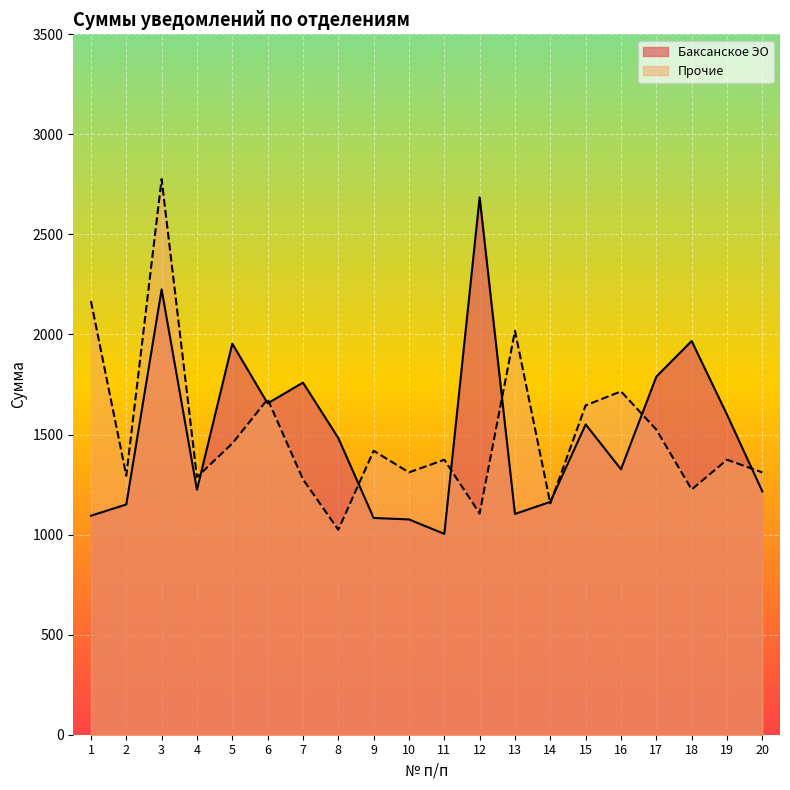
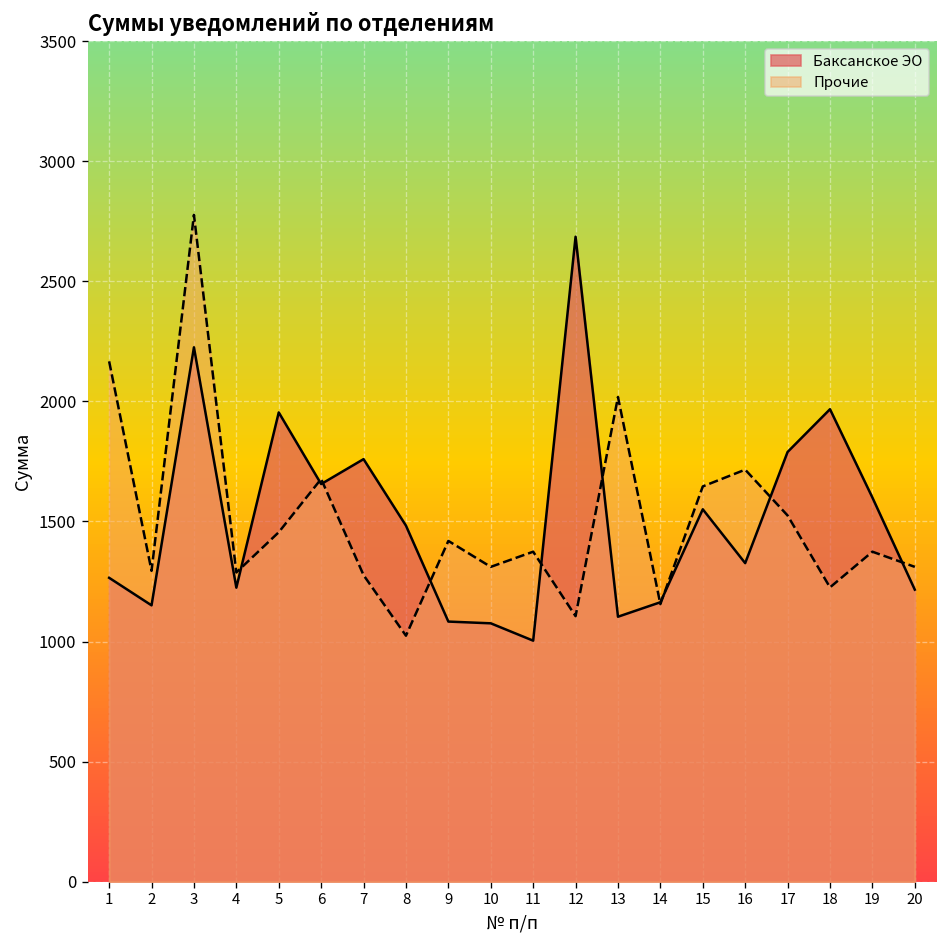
Баксанское ЭО, 1: 1090 -> 1270
